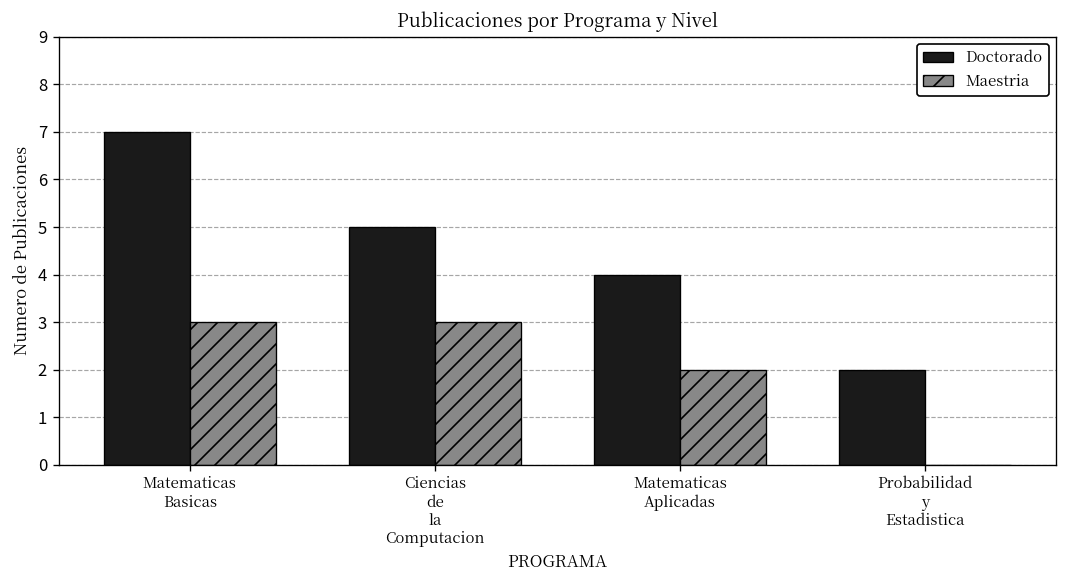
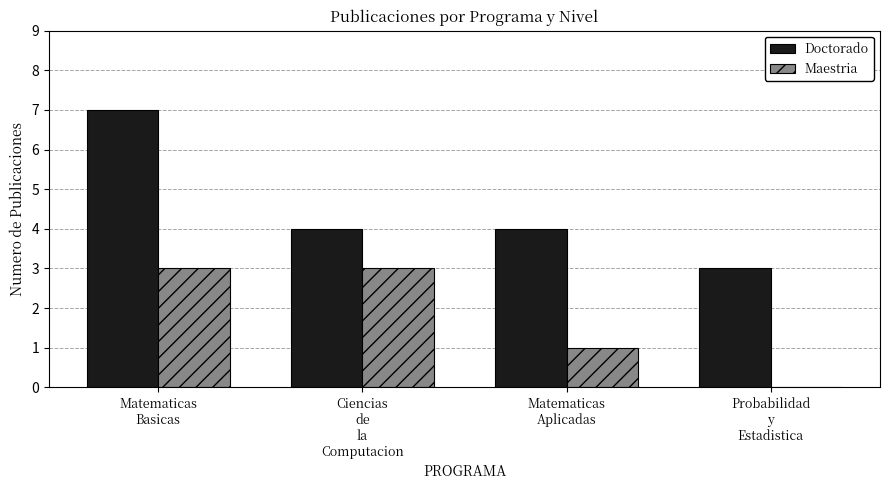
Doctorado, Ciencias de la Computacion: 5 -> 4
Maestria, Matematicas Aplicadas: 2 -> 1
Doctorado, Probabilidad y Estadistica: 2 -> 3
